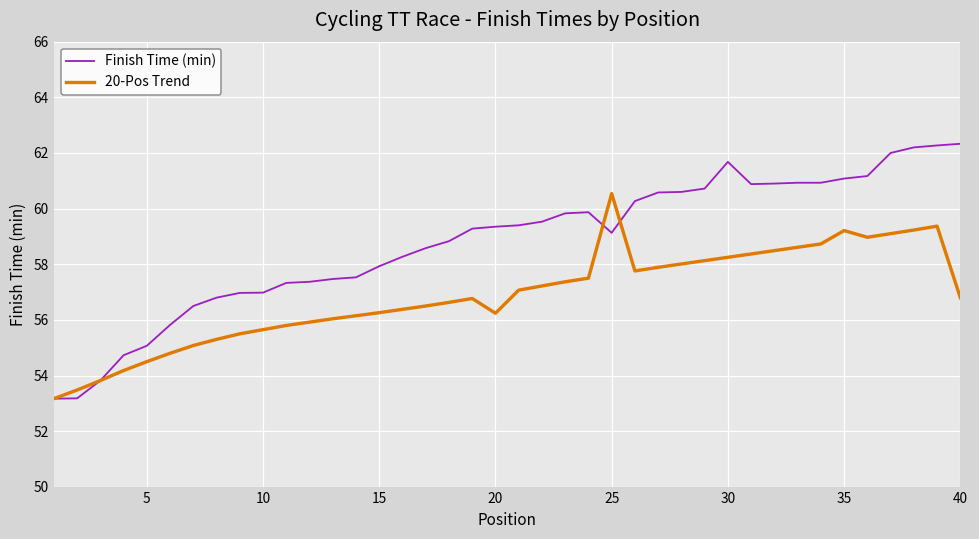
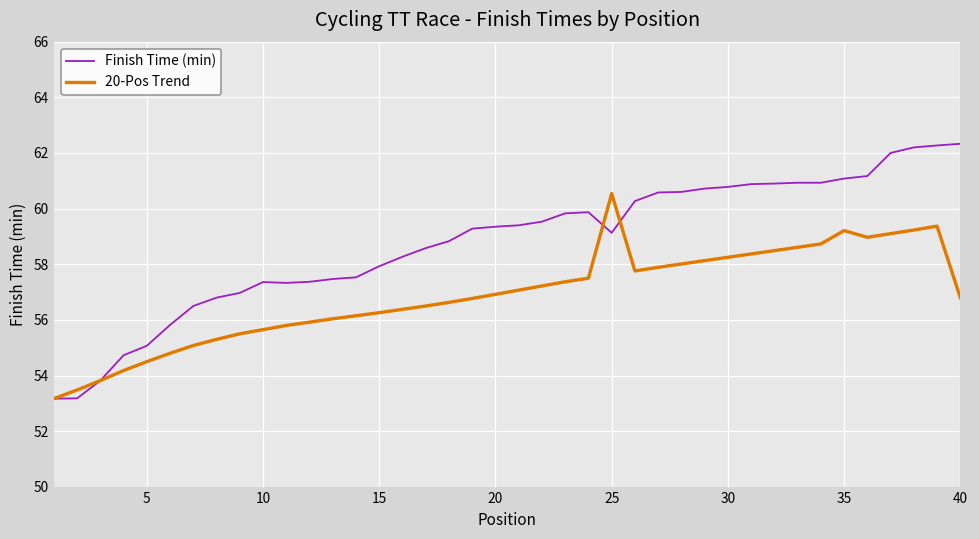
Finish Time (min), 10: 57.0 -> 57.4
20-Pos Trend, 20: 56.2 -> 56.9
Finish Time (min), 30: 61.7 -> 60.8
